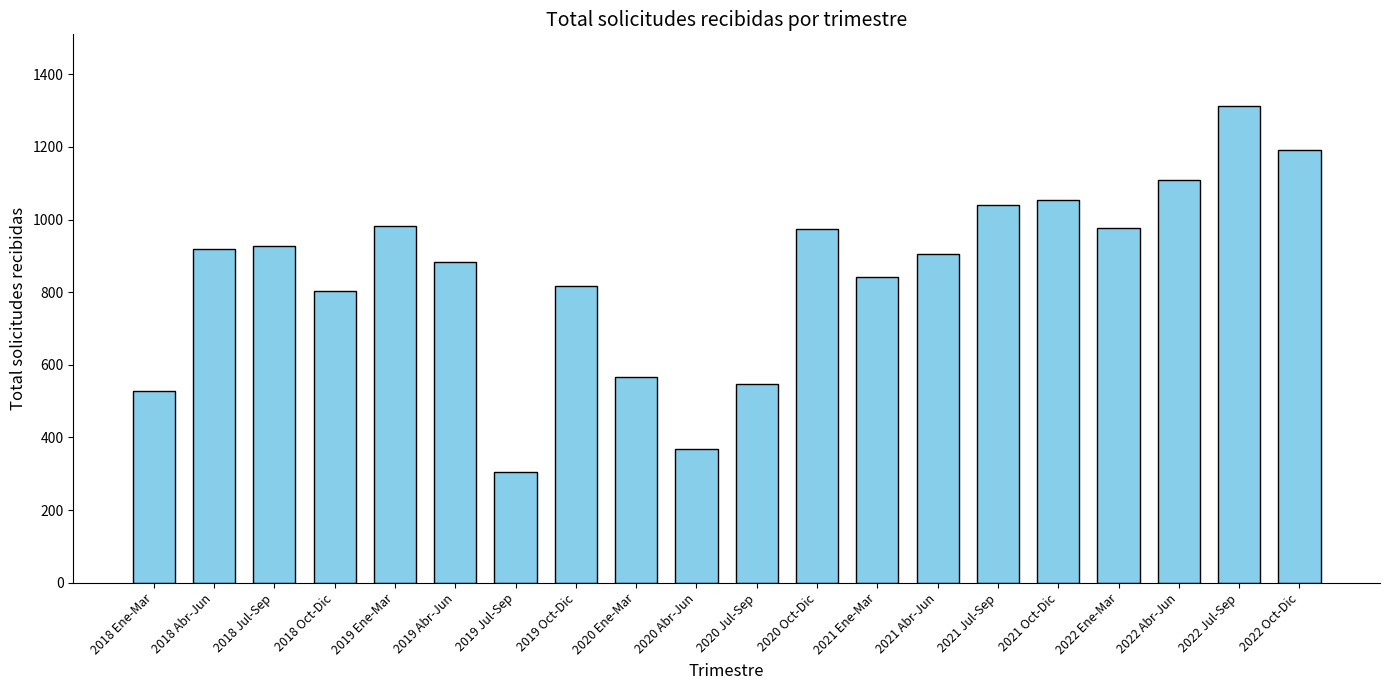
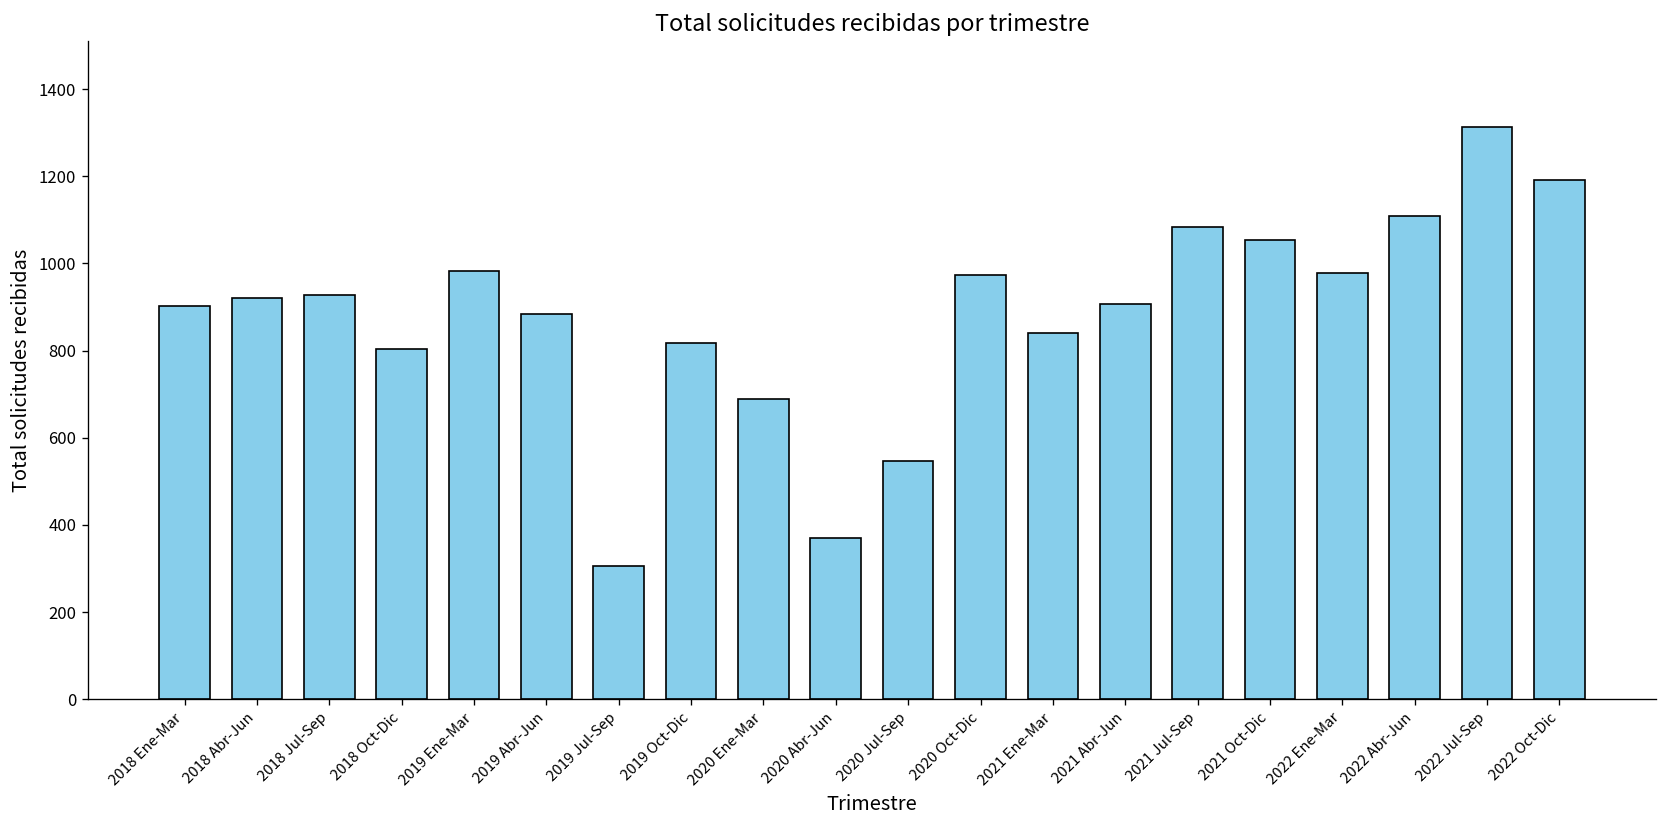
2018 Ene-Mar: 530 -> 900
2020 Ene-Mar: 570 -> 690
2021 Jul-Sep: 1040 -> 1080
